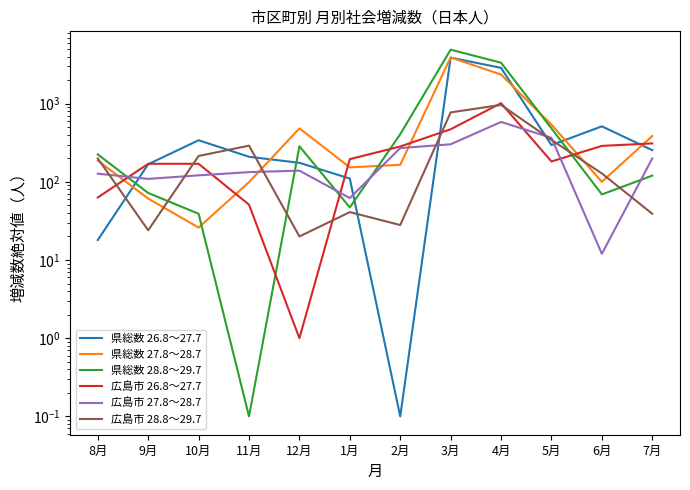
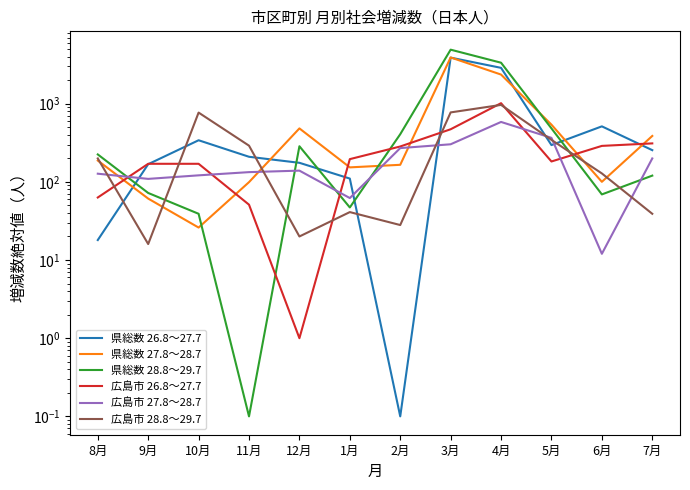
広島市 28.8～29.7, 9月: 24 -> 16
広島市 28.8～29.7, 10月: 210 -> 800
